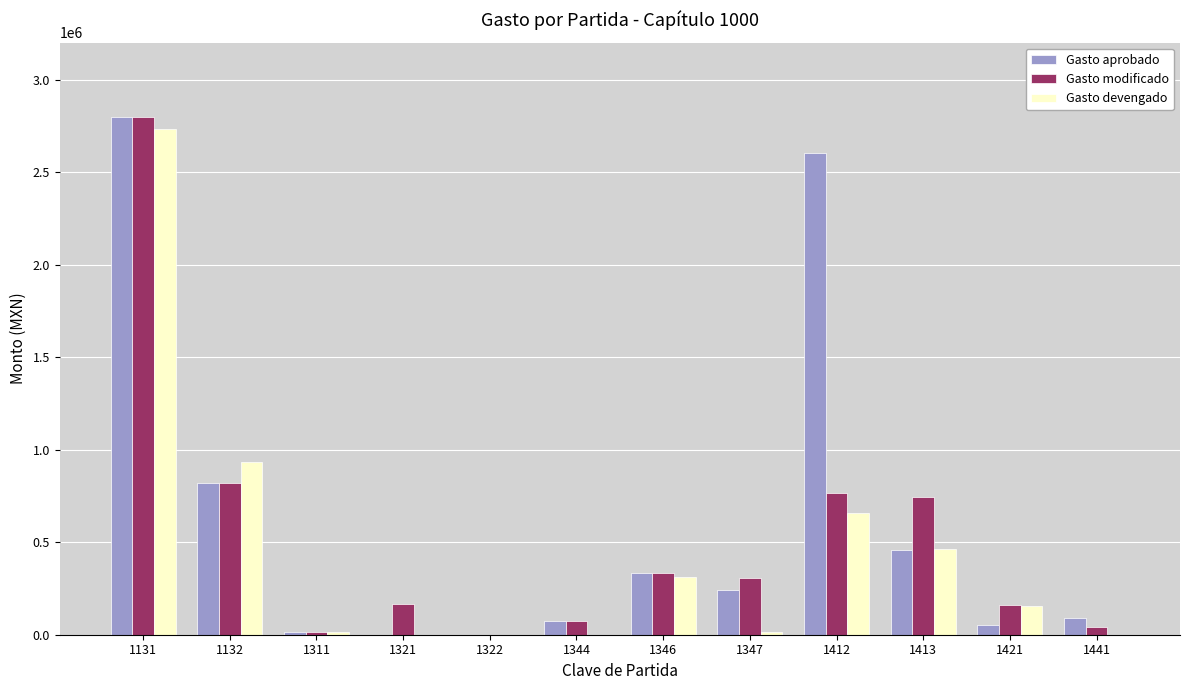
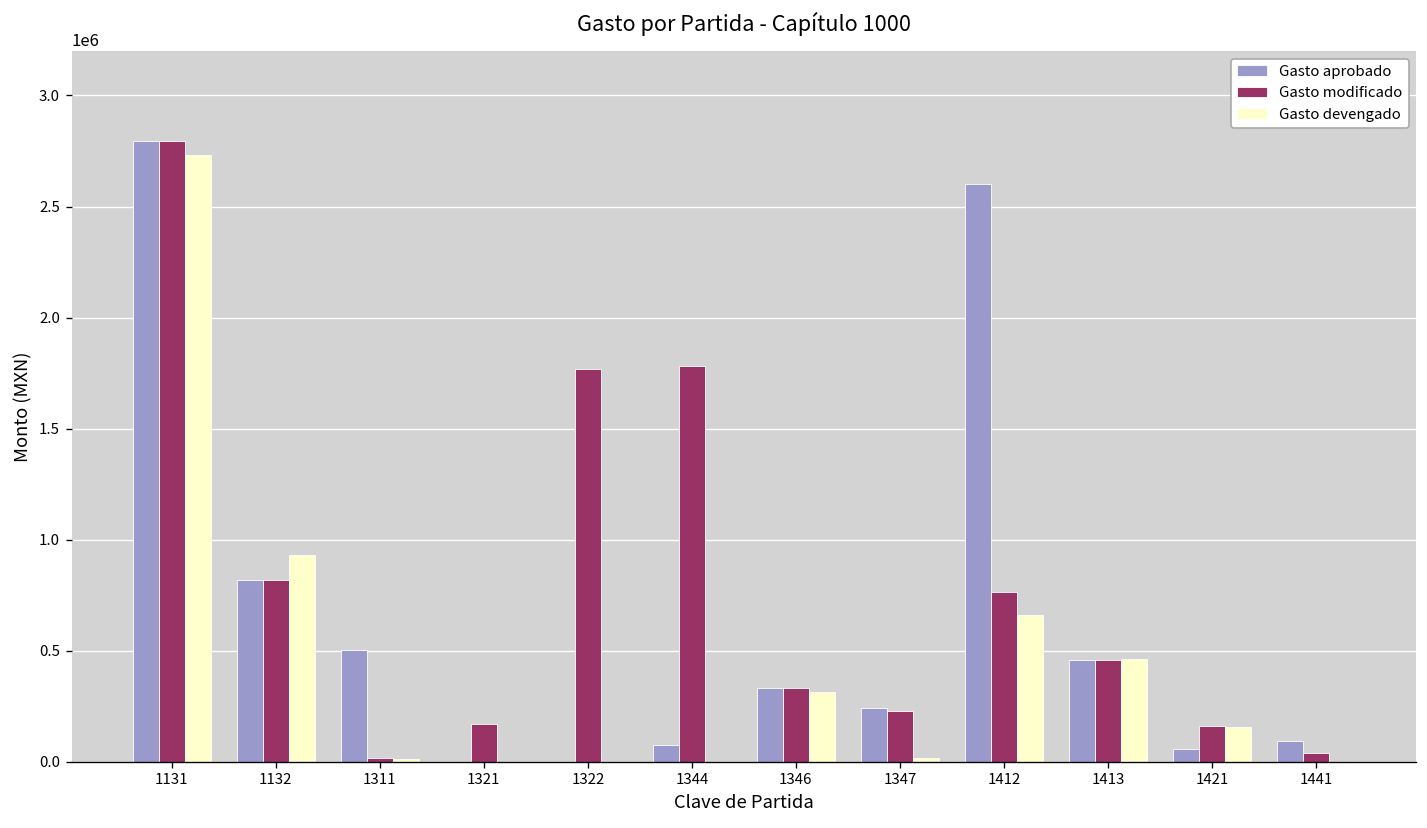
Gasto aprobado, 1311: 10000 -> 510000
Gasto modificado, 1322: 0 -> 1770000
Gasto modificado, 1344: 80000 -> 1780000
Gasto modificado, 1347: 310000 -> 230000
Gasto modificado, 1413: 740000 -> 460000
